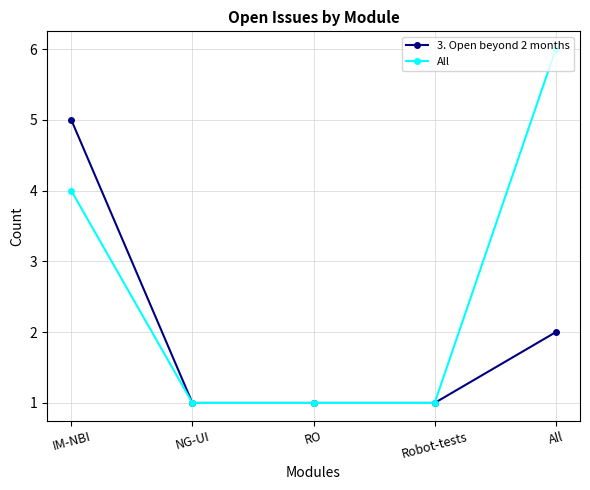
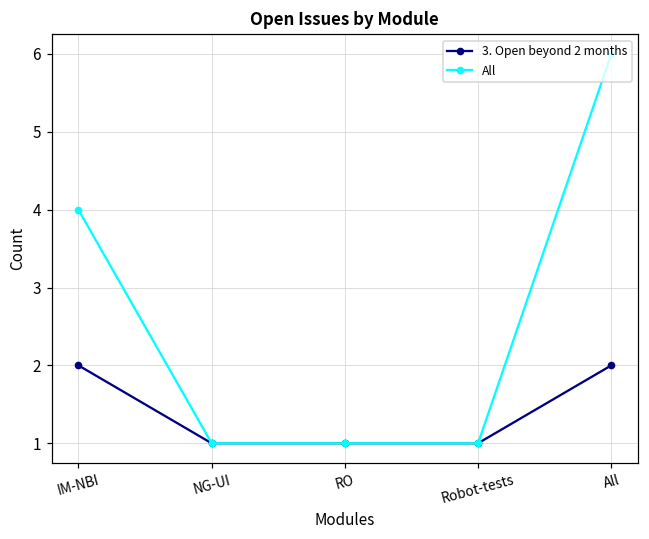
3. Open beyond 2 months, IM-NBI: 5 -> 2
